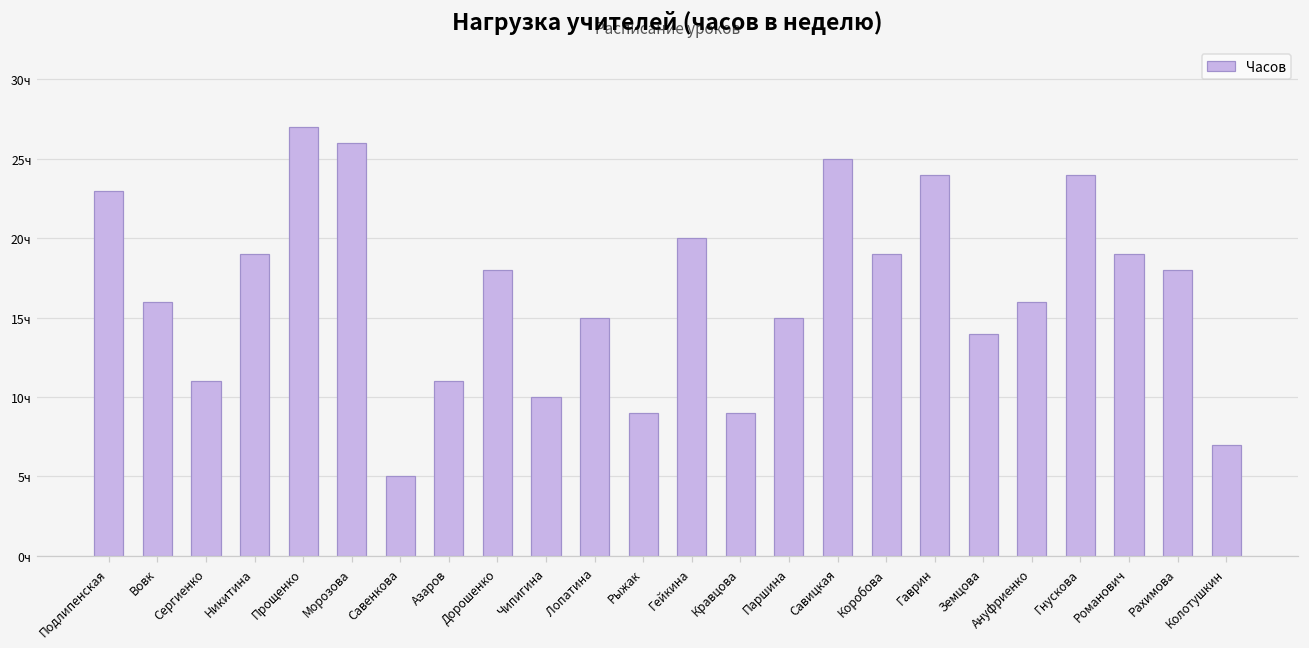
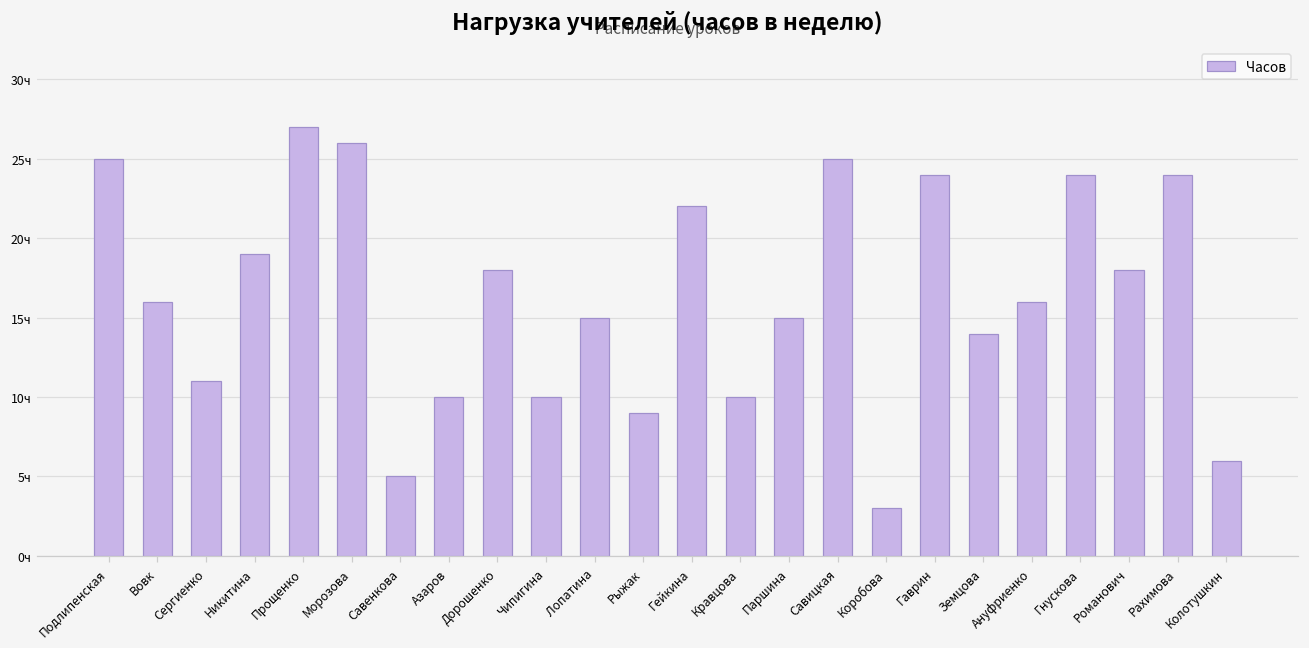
Подлипенская: 23ч -> 25ч
Азаров: 11ч -> 10ч
Гейкина: 20ч -> 22ч
Кравцова: 9ч -> 10ч
Коробова: 19ч -> 3ч
Романович: 19ч -> 18ч
Рахимова: 18ч -> 24ч
Колотушкин: 7ч -> 6ч
